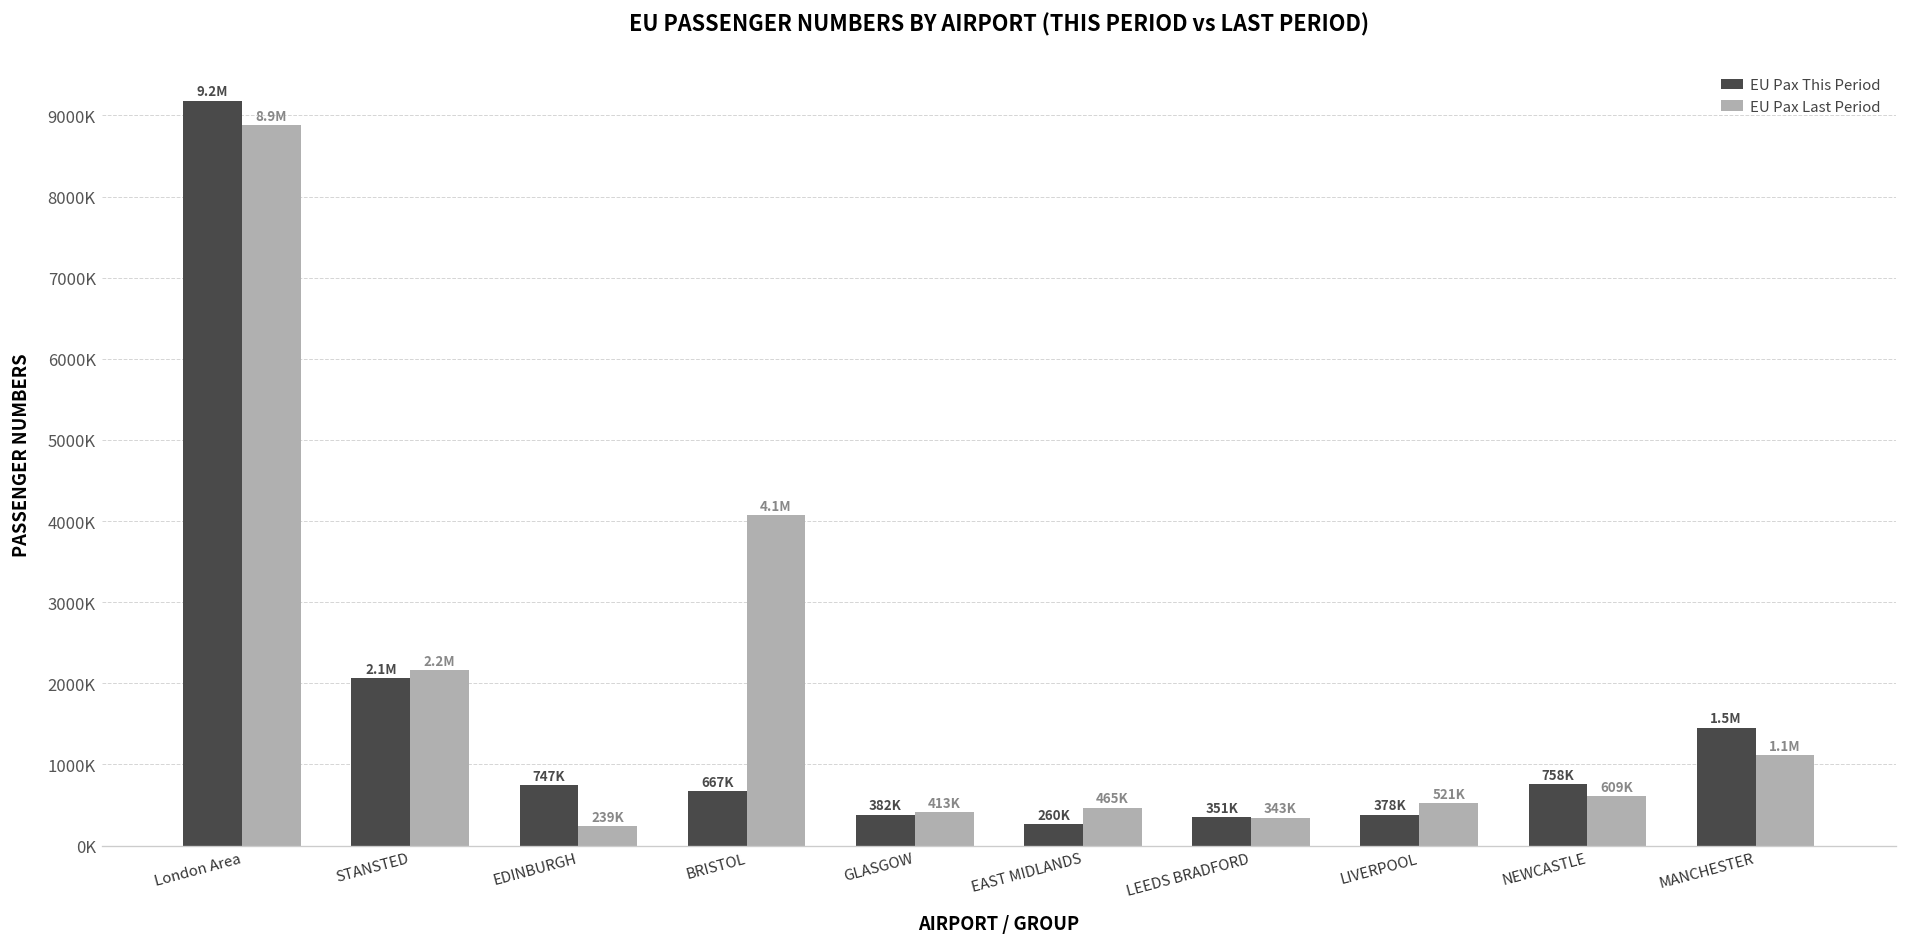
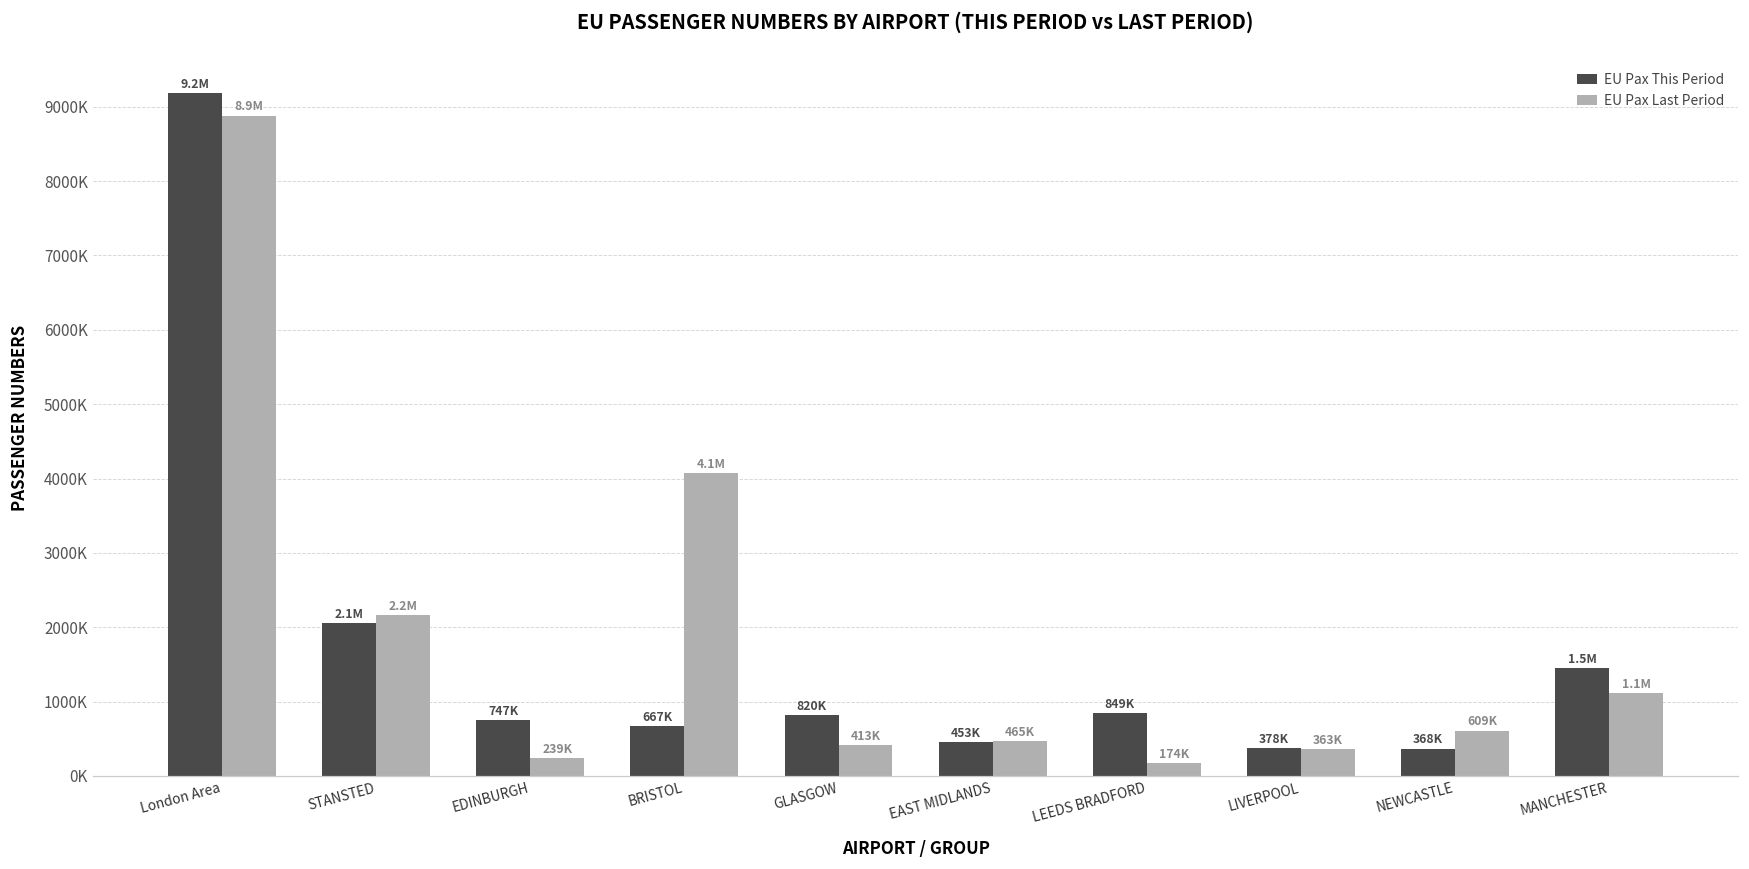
EU Pax This Period, GLASGOW: 382K -> 820K
EU Pax This Period, EAST MIDLANDS: 260K -> 453K
EU Pax This Period, LEEDS BRADFORD: 351K -> 849K
EU Pax Last Period, LEEDS BRADFORD: 343K -> 174K
EU Pax Last Period, LIVERPOOL: 521K -> 363K
EU Pax This Period, NEWCASTLE: 758K -> 368K
